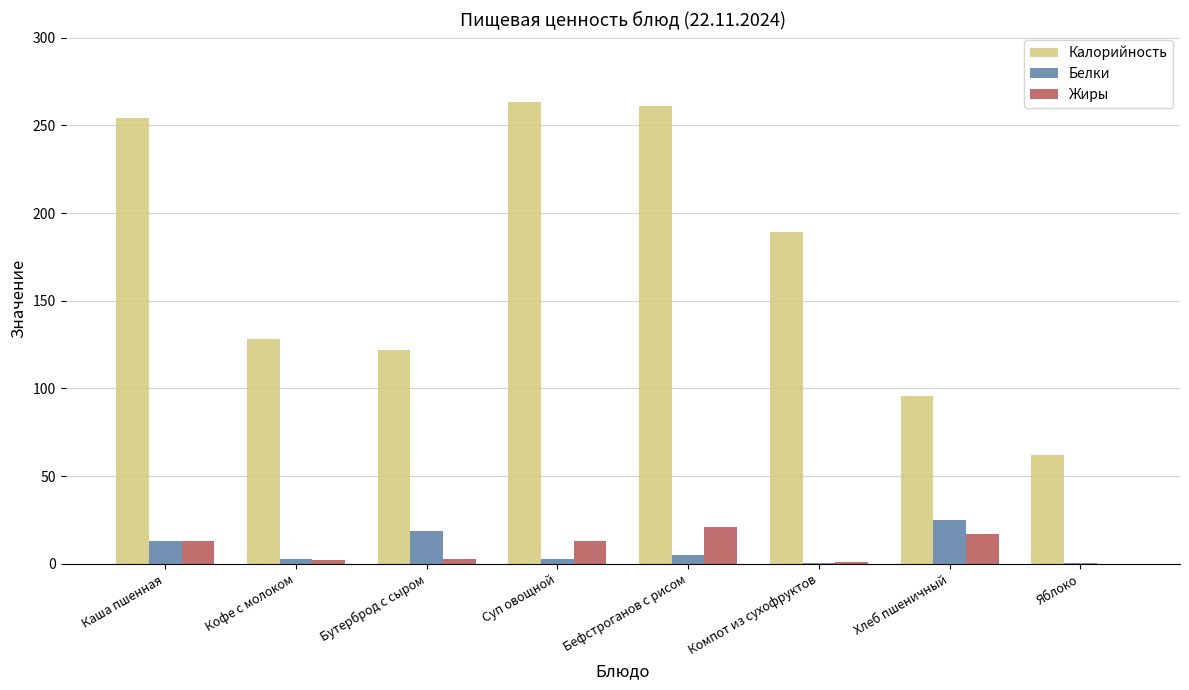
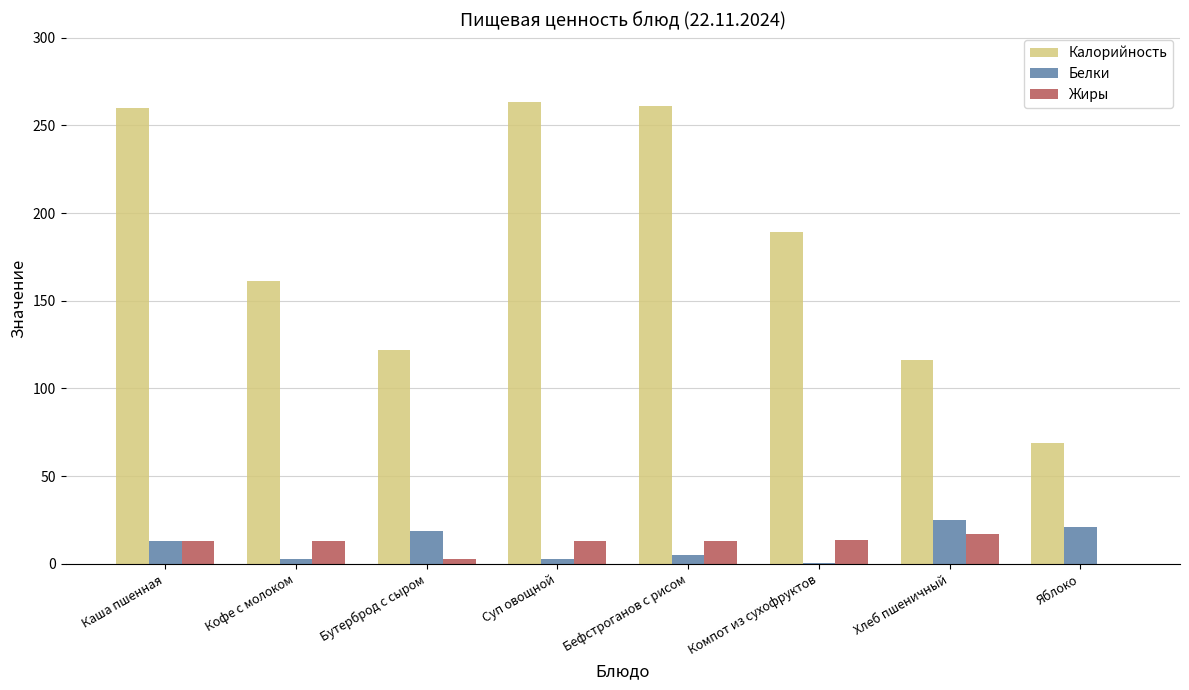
Калорийность, Каша пшенная: 254 -> 260
Калорийность, Кофе с молоком: 128 -> 161
Жиры, Кофе с молоком: 2 -> 13
Жиры, Бефстроганов с рисом: 21 -> 13
Жиры, Компот из сухофруктов: 1 -> 14
Калорийность, Хлеб пшеничный: 96 -> 116
Калорийность, Яблоко: 62 -> 69
Белки, Яблоко: 1 -> 21
